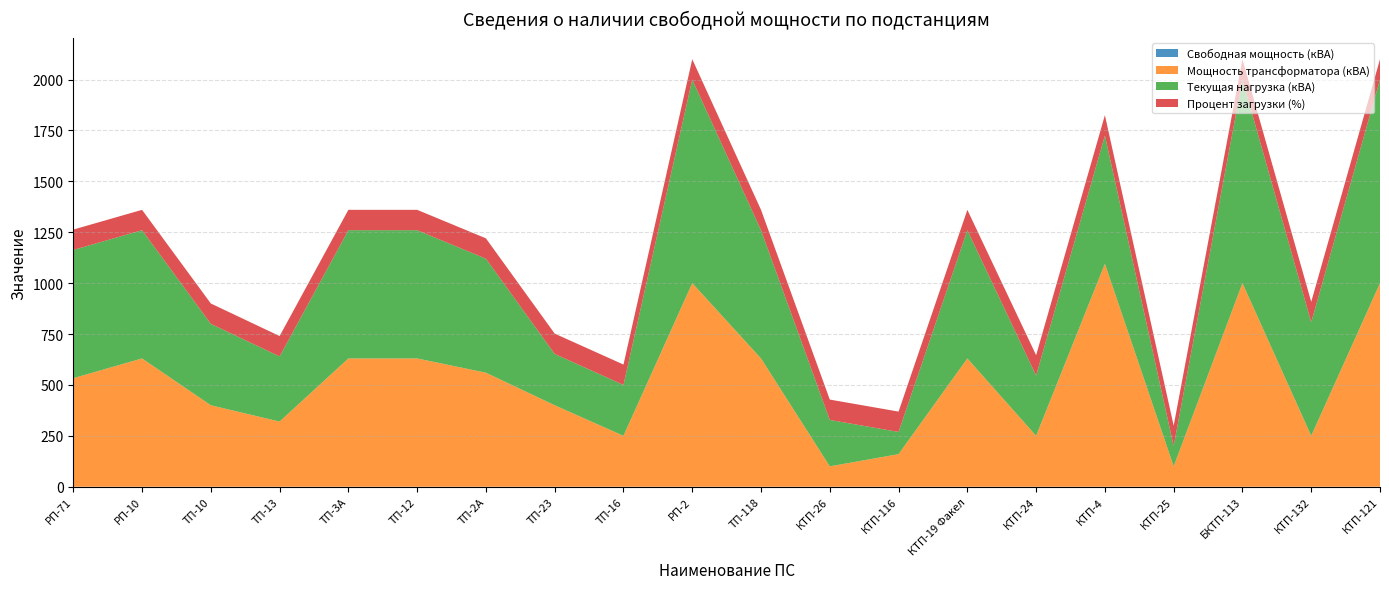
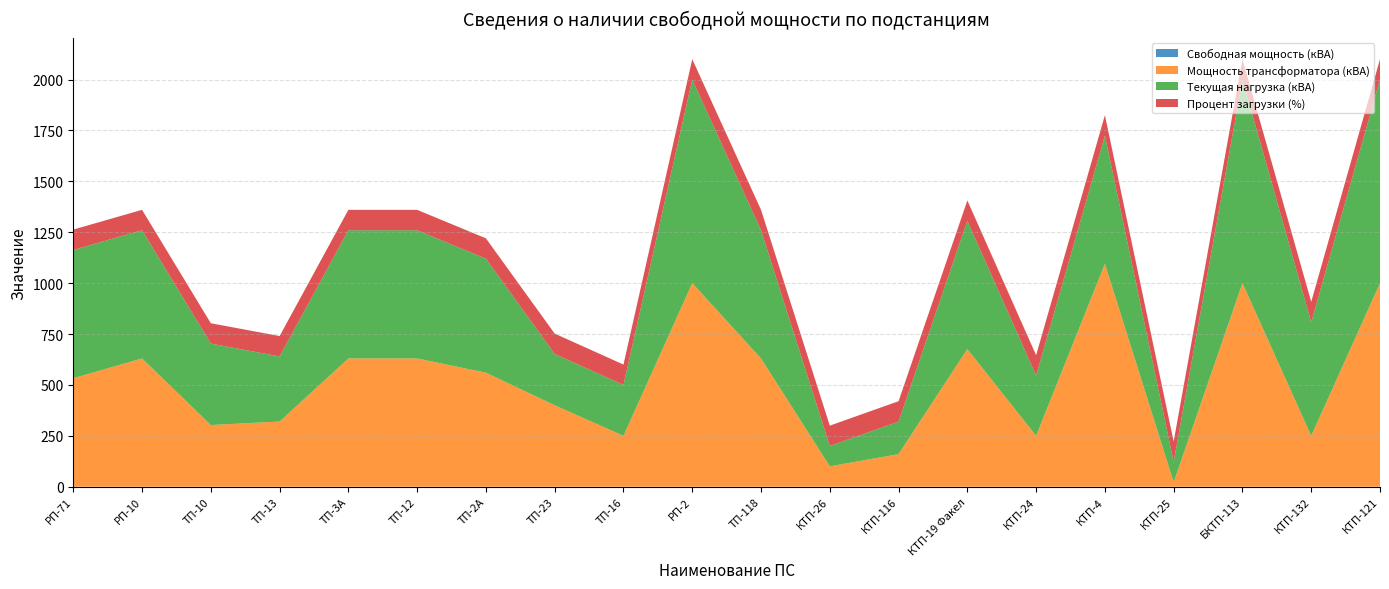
Мощность трансформатора (кВА), ТП-10: 400 -> 300
Текущая нагрузка (кВА), КТП-26: 230 -> 100
Текущая нагрузка (кВА), КТП-116: 110 -> 160
Мощность трансформатора (кВА), КТП-19 Факел: 630 -> 680
Мощность трансформатора (кВА), КТП-25: 100 -> 20
